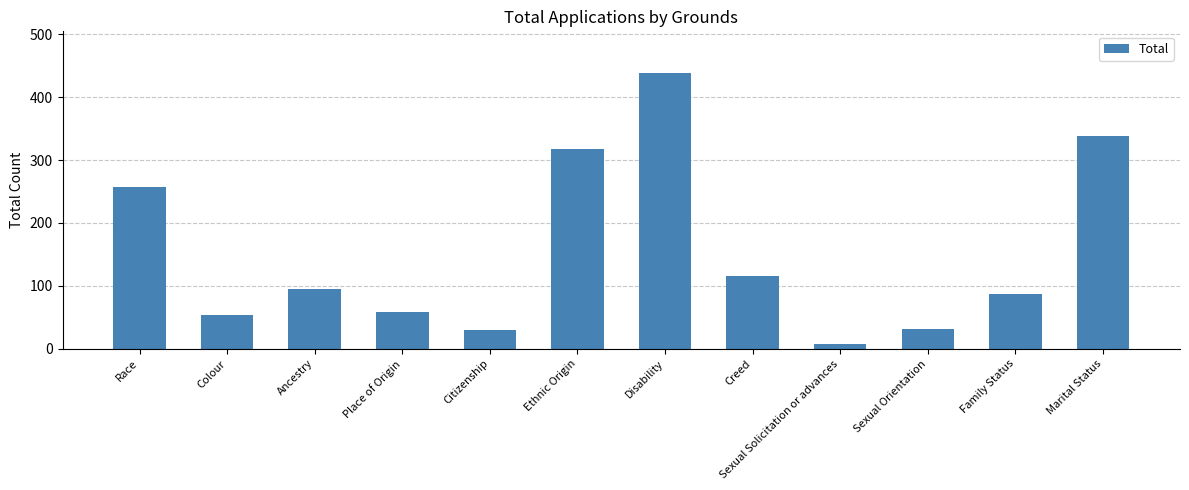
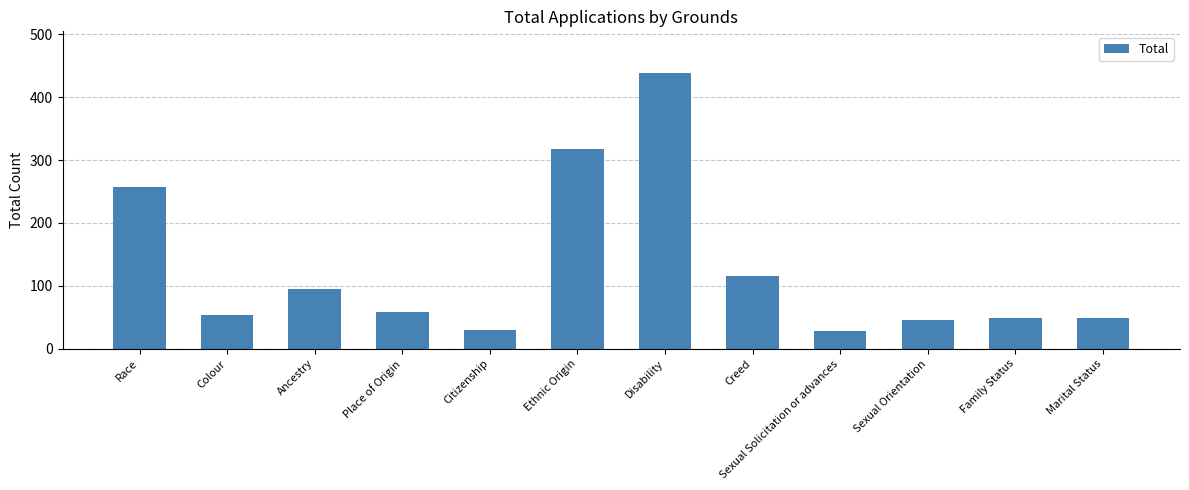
Sexual Solicitation or advances: 10 -> 30
Sexual Orientation: 30 -> 50
Family Status: 90 -> 50
Marital Status: 340 -> 50
